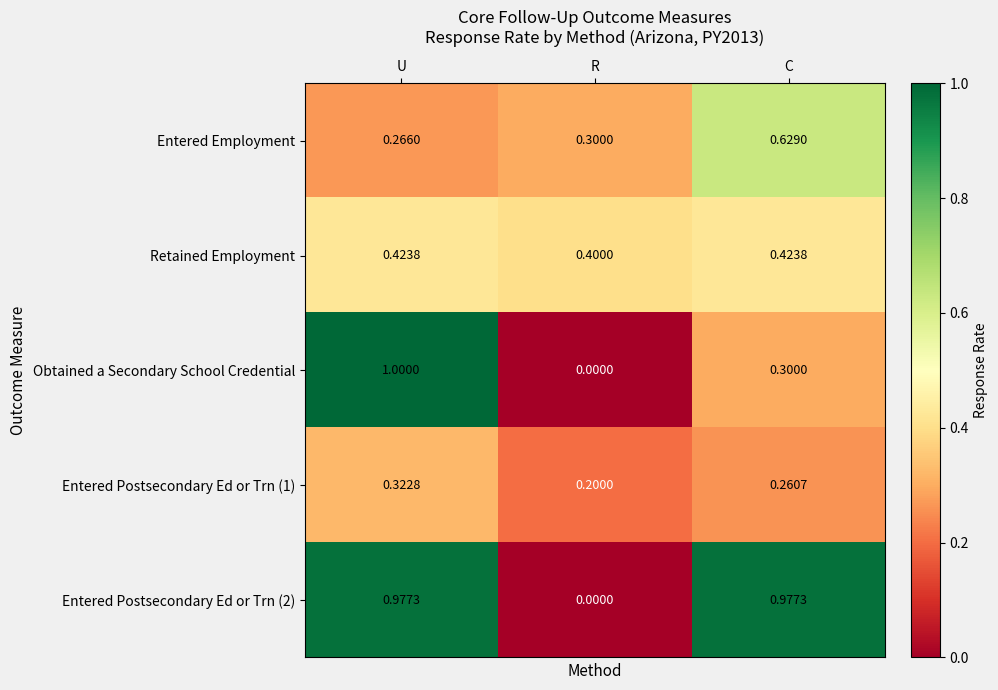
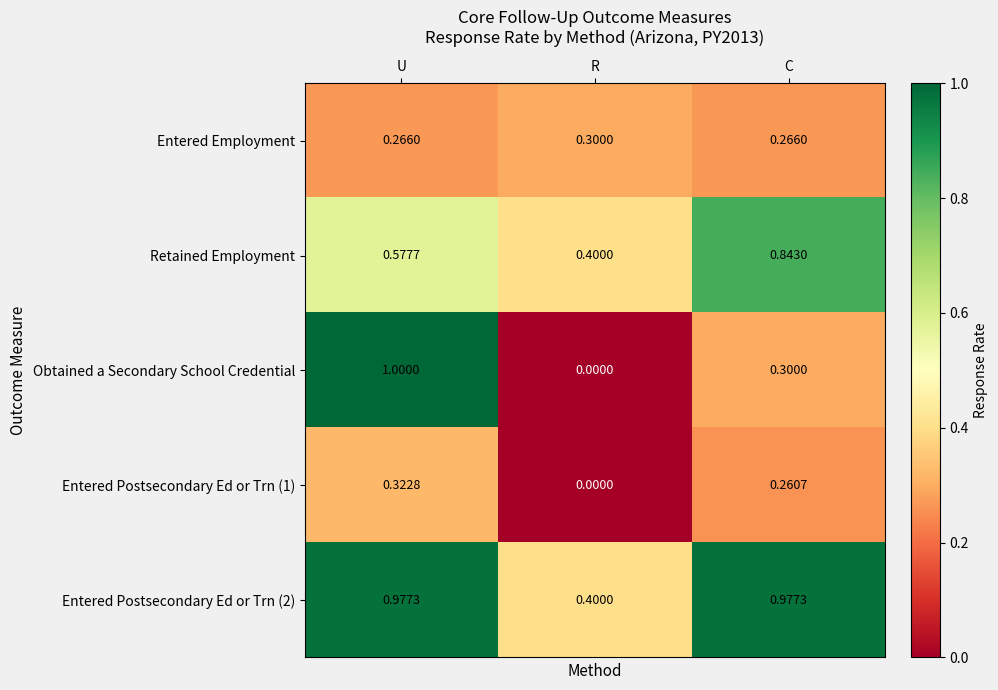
Entered Employment, C: 0.6290 -> 0.2660
Retained Employment, U: 0.4238 -> 0.5777
Retained Employment, C: 0.4238 -> 0.8430
Entered Postsecondary Ed or Trn (1), R: 0.2000 -> 0.0000
Entered Postsecondary Ed or Trn (2), R: 0.0000 -> 0.4000
